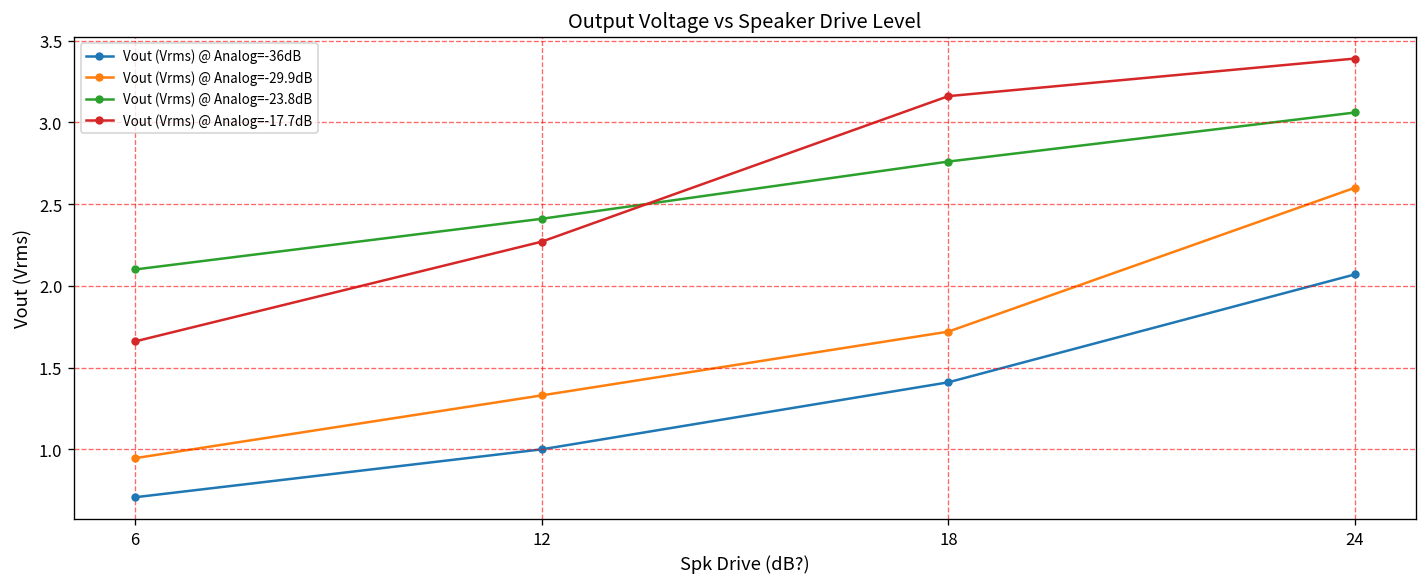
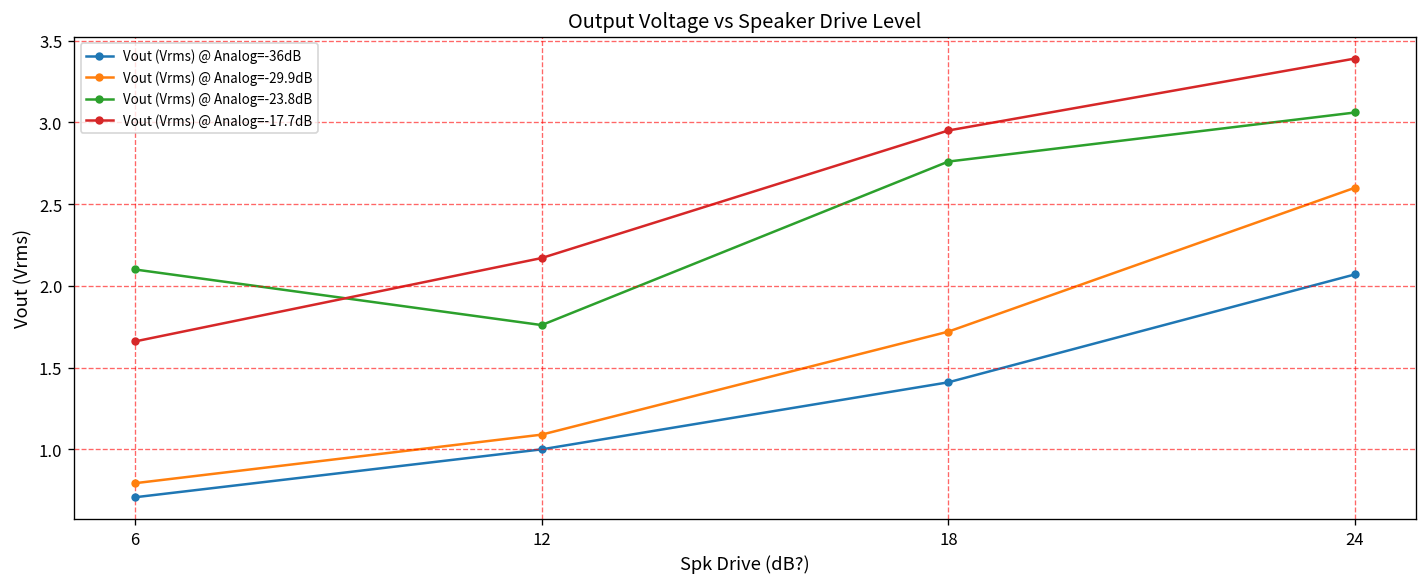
Vout (Vrms) @ Analog=-29.9dB, 6: 0.95 -> 0.79
Vout (Vrms) @ Analog=-29.9dB, 12: 1.33 -> 1.09
Vout (Vrms) @ Analog=-23.8dB, 12: 2.41 -> 1.76
Vout (Vrms) @ Analog=-17.7dB, 12: 2.27 -> 2.17
Vout (Vrms) @ Analog=-17.7dB, 18: 3.16 -> 2.95
